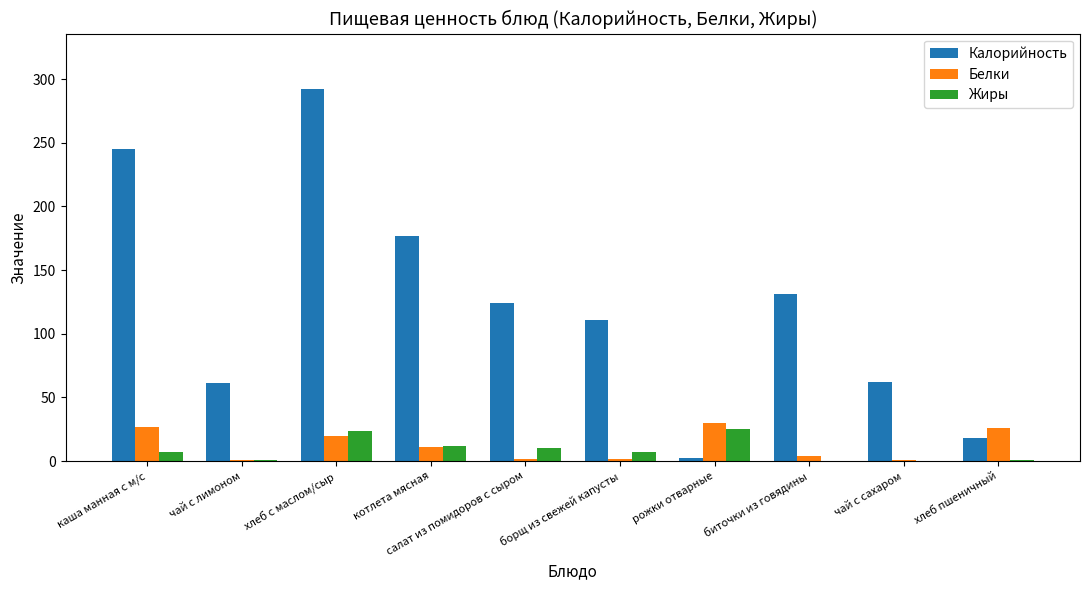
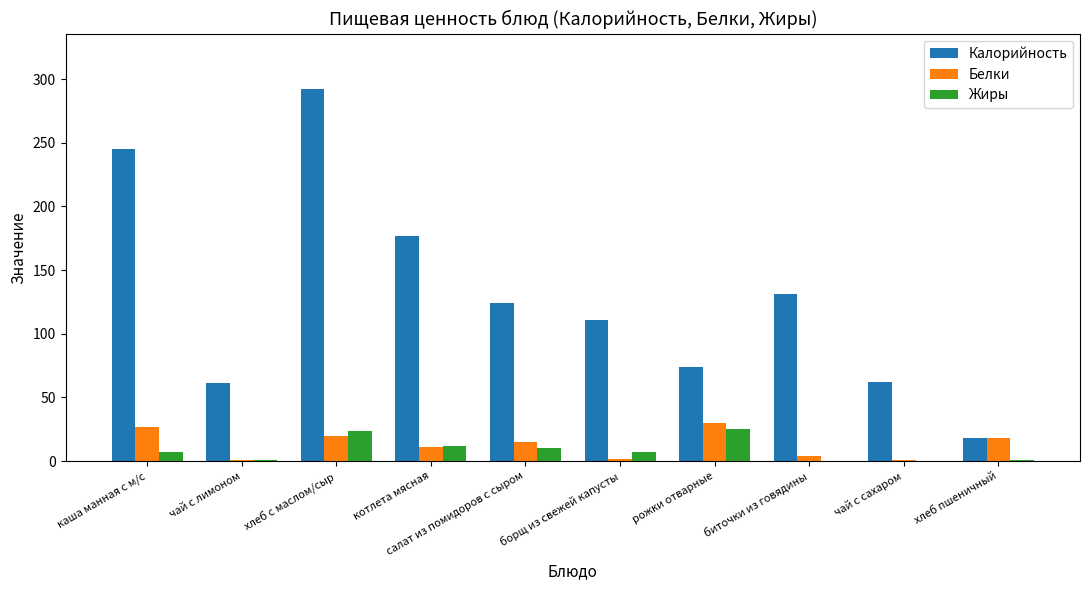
Белки, салат из помидоров с сыром: 2 -> 15
Калорийность, рожки отварные: 3 -> 74
Белки, хлеб пшеничный: 26 -> 18
